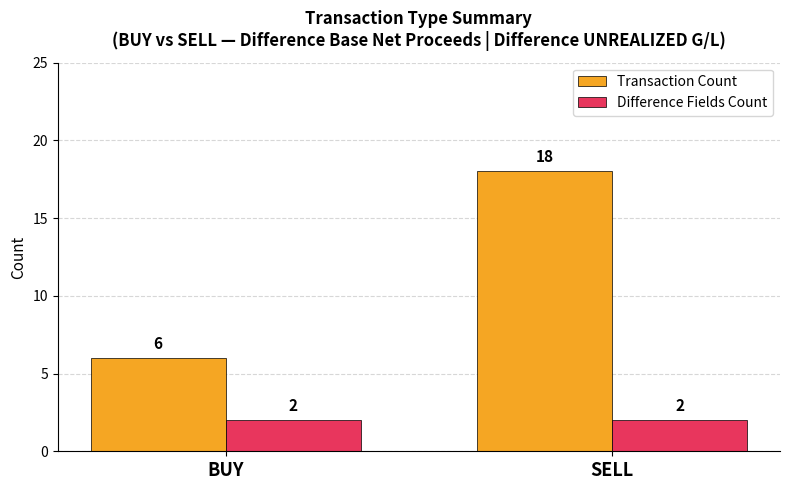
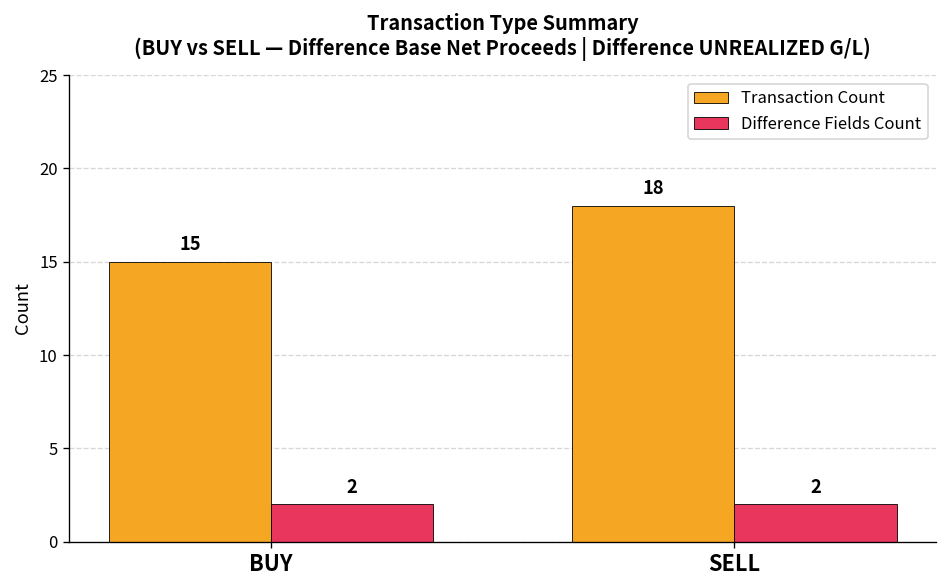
Transaction Count, BUY: 6 -> 15
